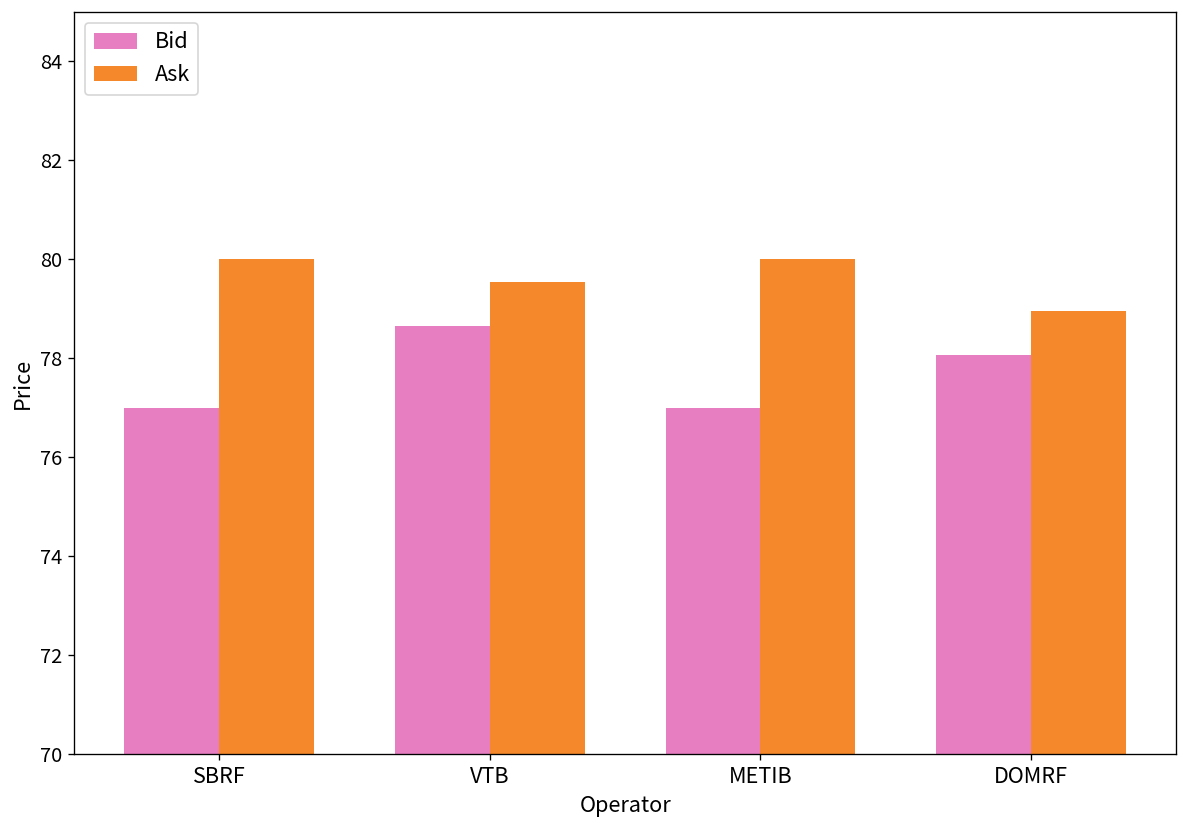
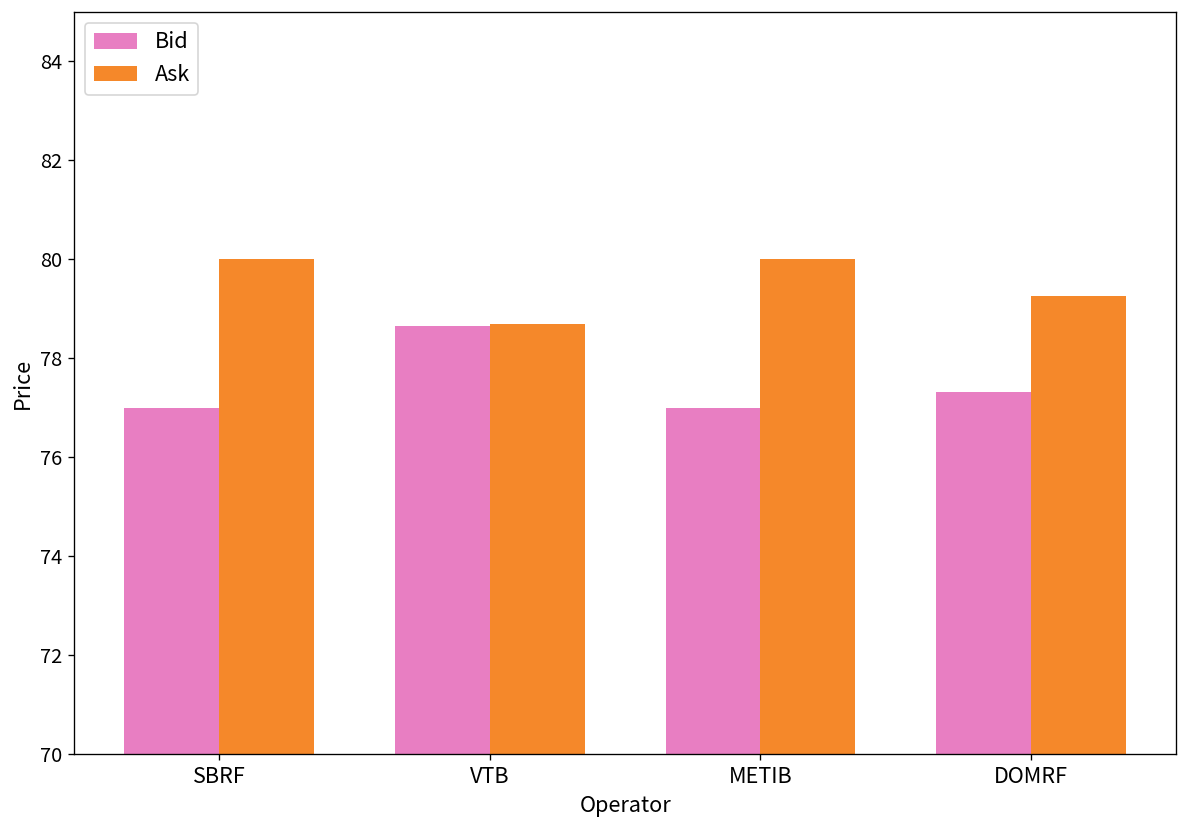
Ask, VTB: 79.6 -> 78.7
Bid, DOMRF: 78.1 -> 77.3
Ask, DOMRF: 79.0 -> 79.3
